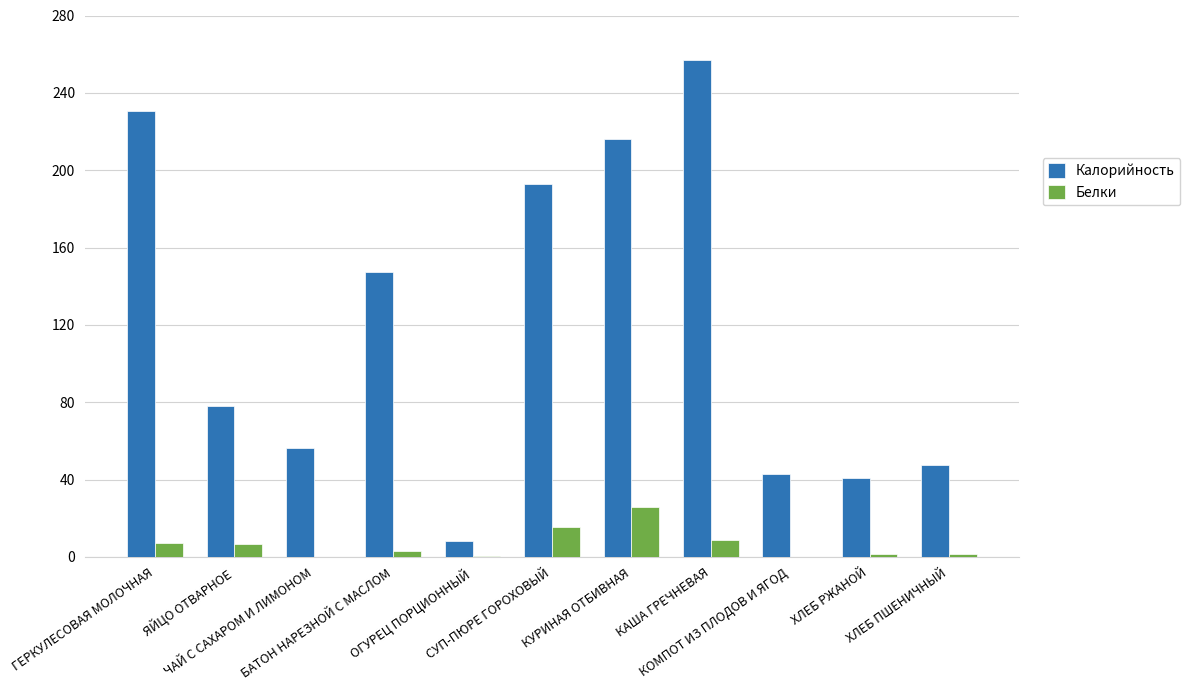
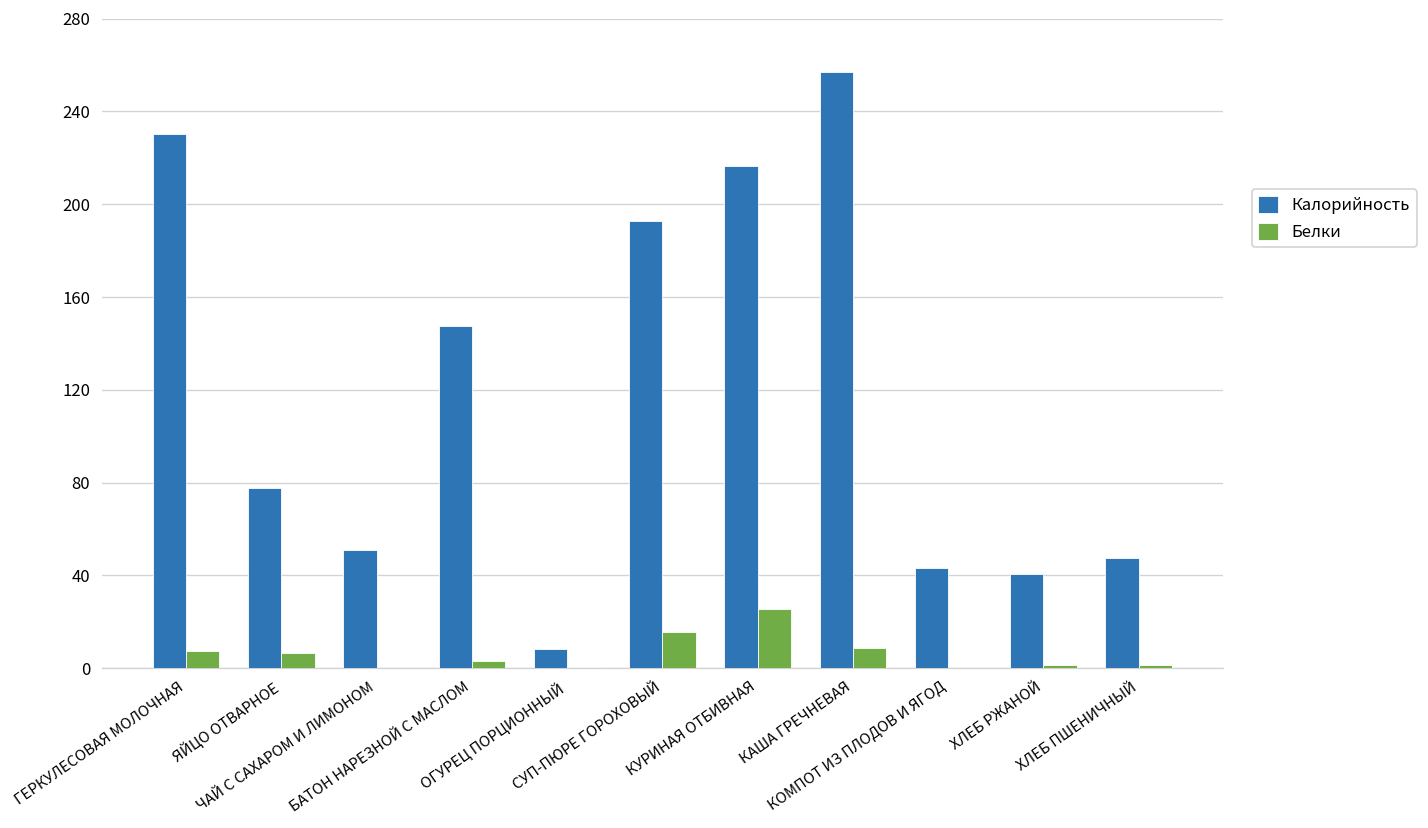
Калорийность, ЧАЙ С САХАРОМ И ЛИМОНОМ: 56 -> 51
